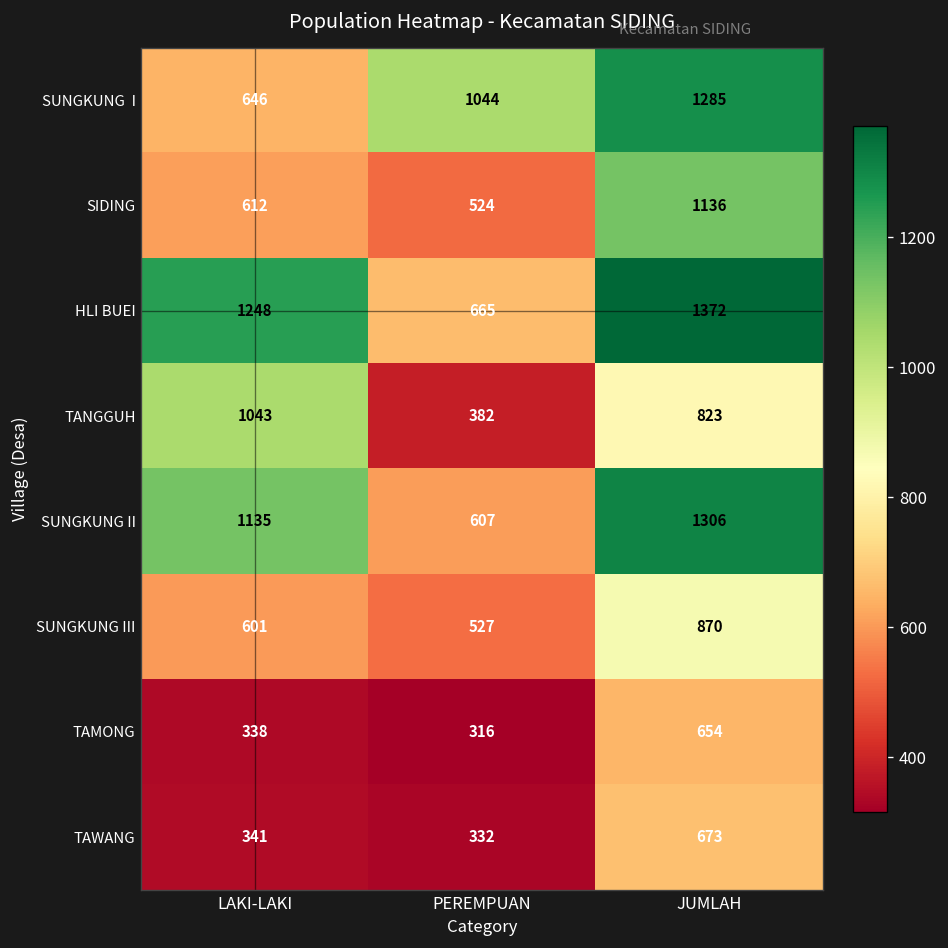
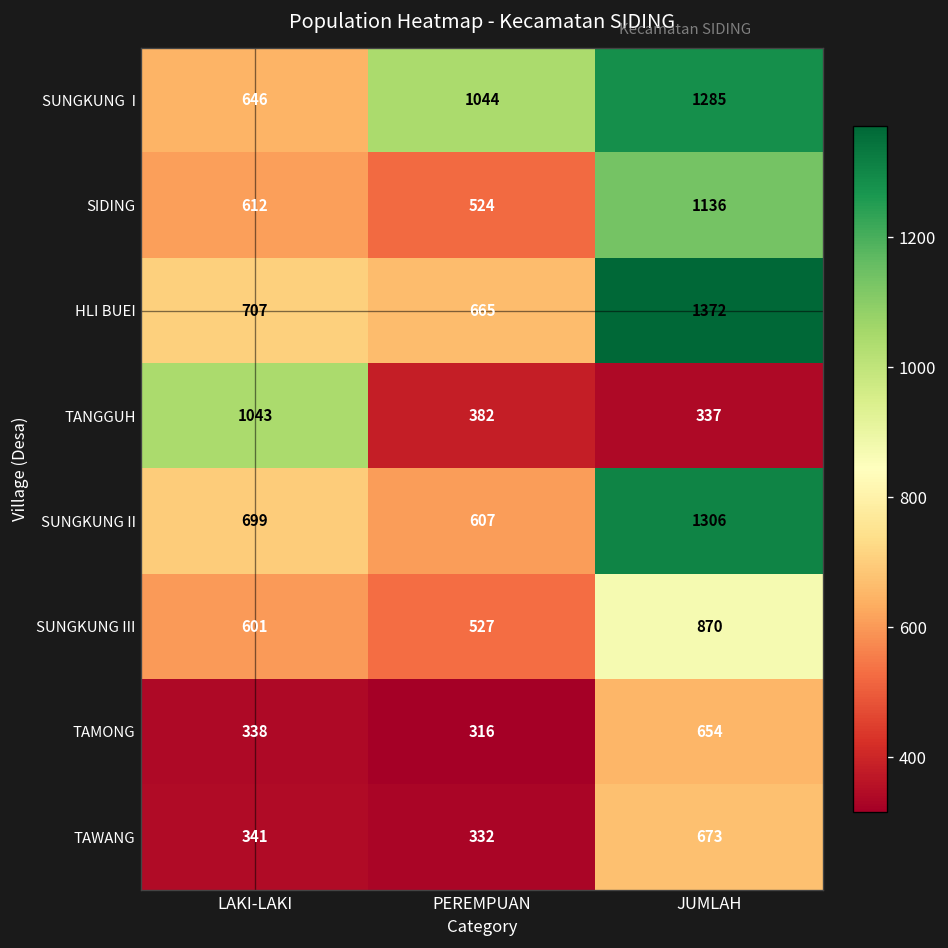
HLI BUEI, LAKI-LAKI: 1248 -> 707
TANGGUH, JUMLAH: 823 -> 337
SUNGKUNG II, LAKI-LAKI: 1135 -> 699
